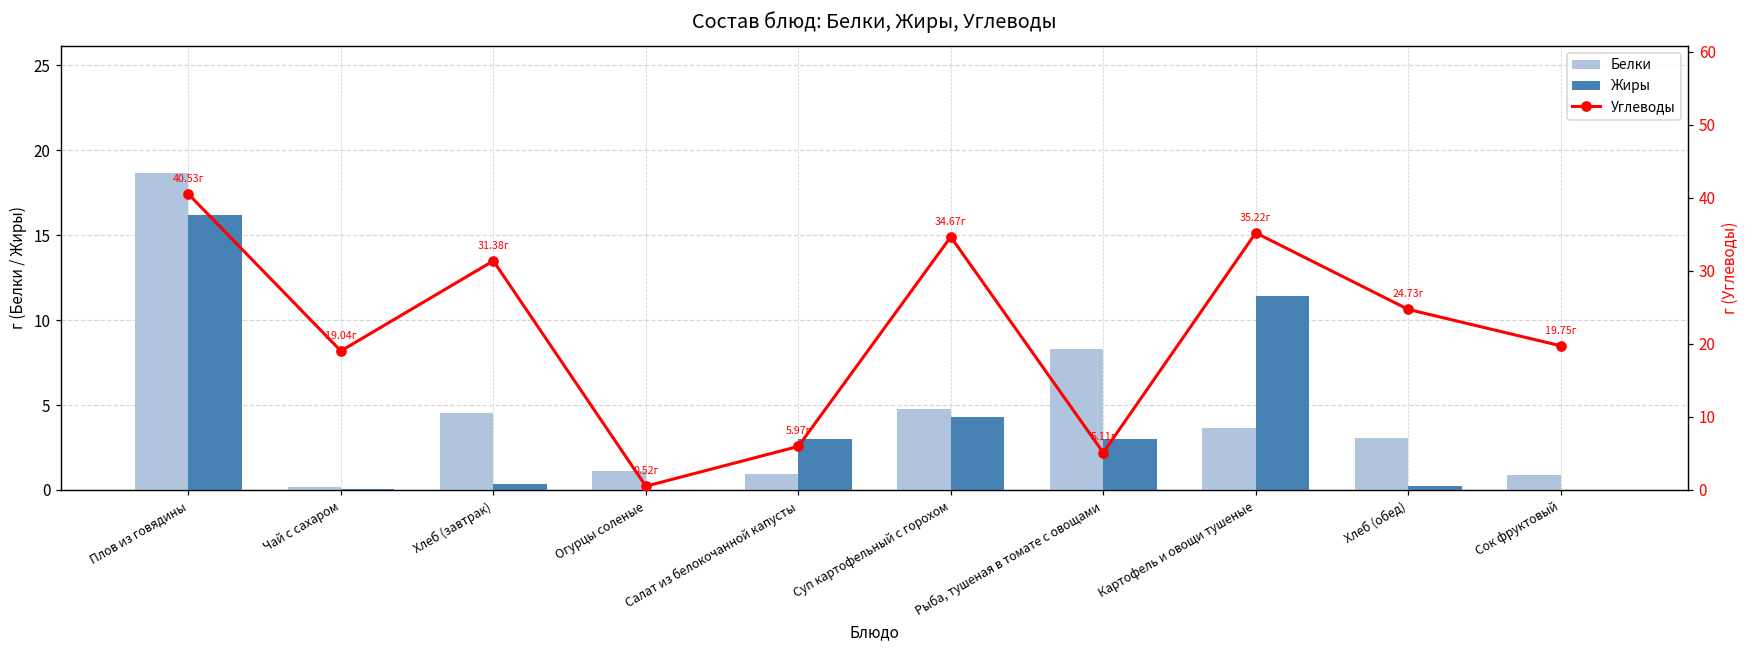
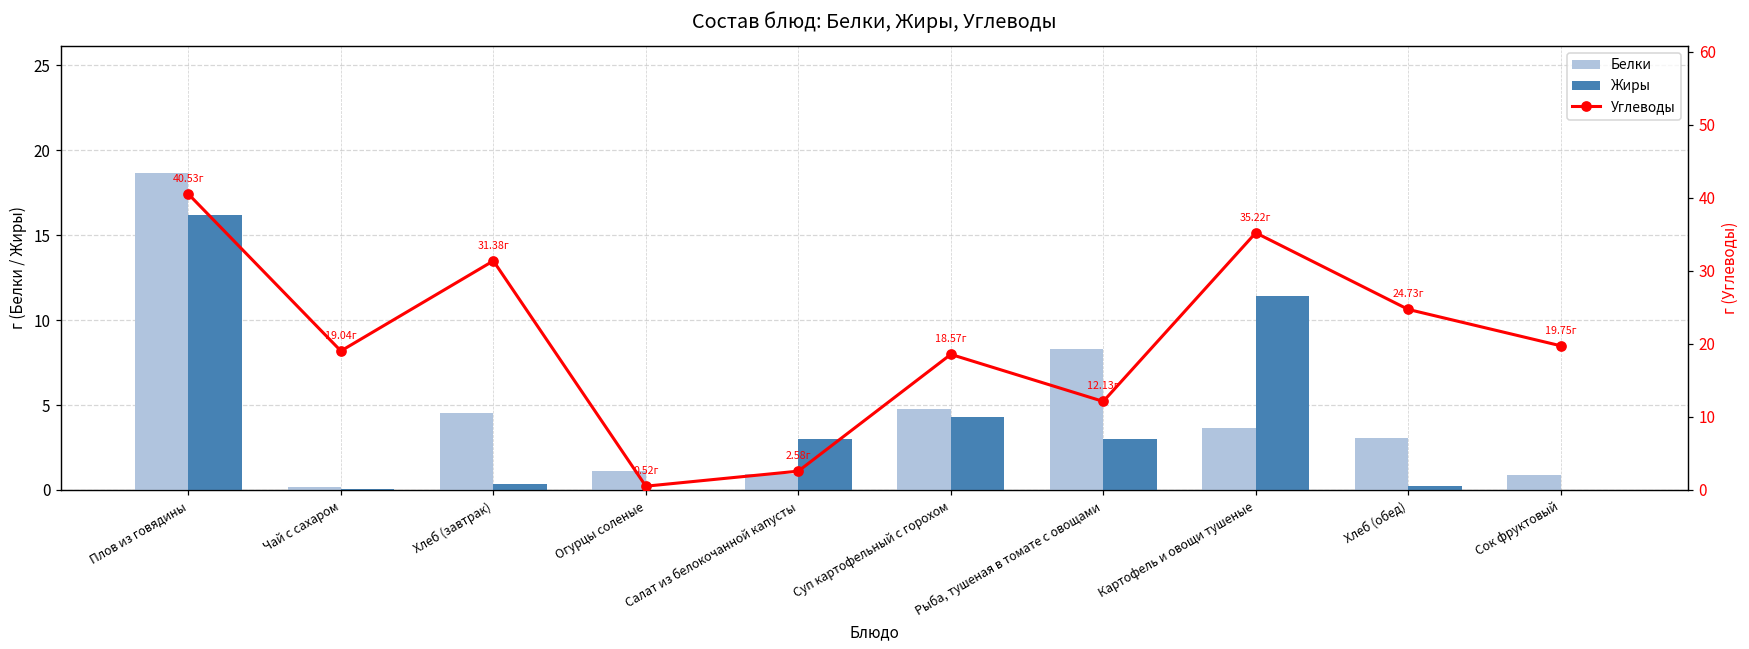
Углеводы, Салат из белокочанной капусты: 5.97г -> 2.58г
Углеводы, Суп картофельный с горохом: 34.67г -> 18.57г
Углеводы, Рыба, тушеная в томате с овощами: 5.11г -> 12.13г
